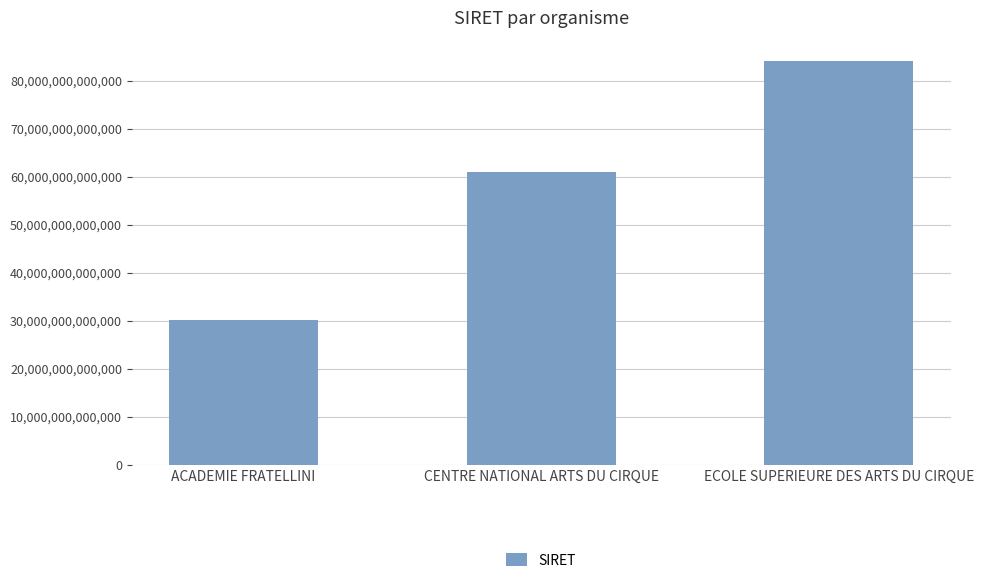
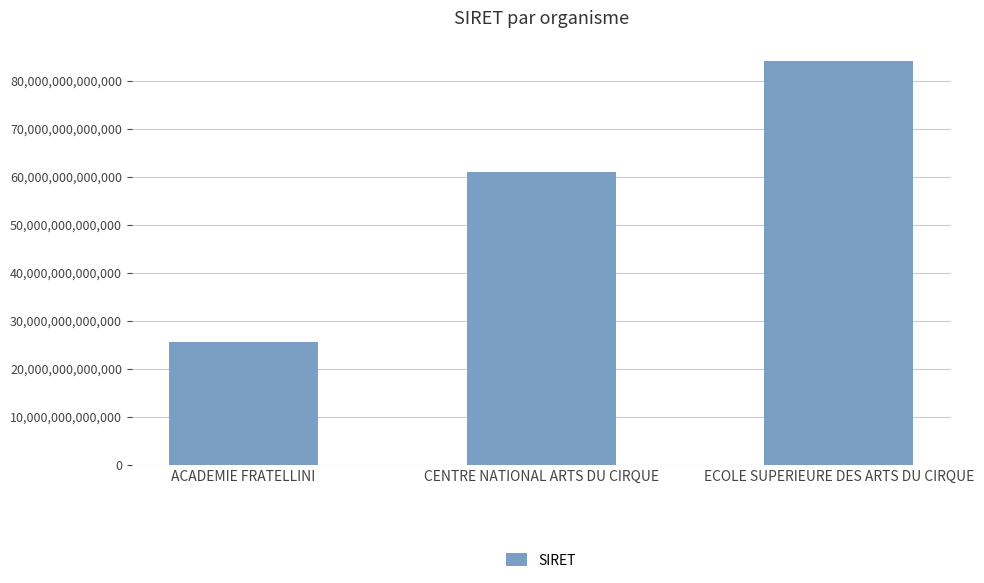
ACADEMIE FRATELLINI: 30,000,000,000,000 -> 26,000,000,000,000
